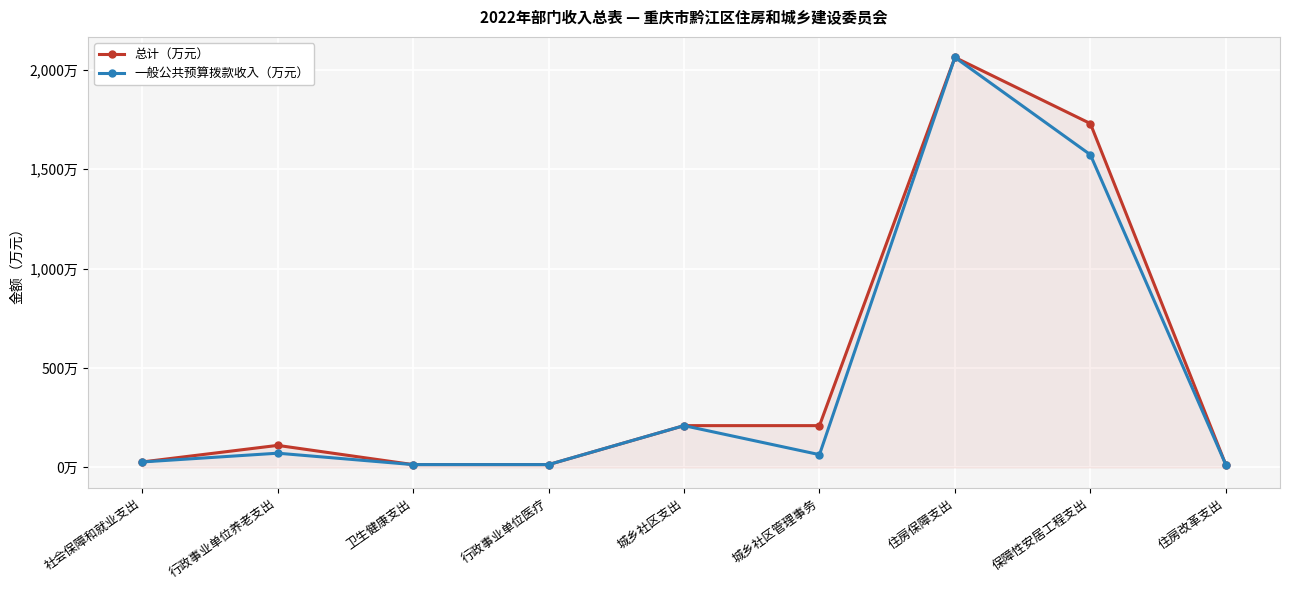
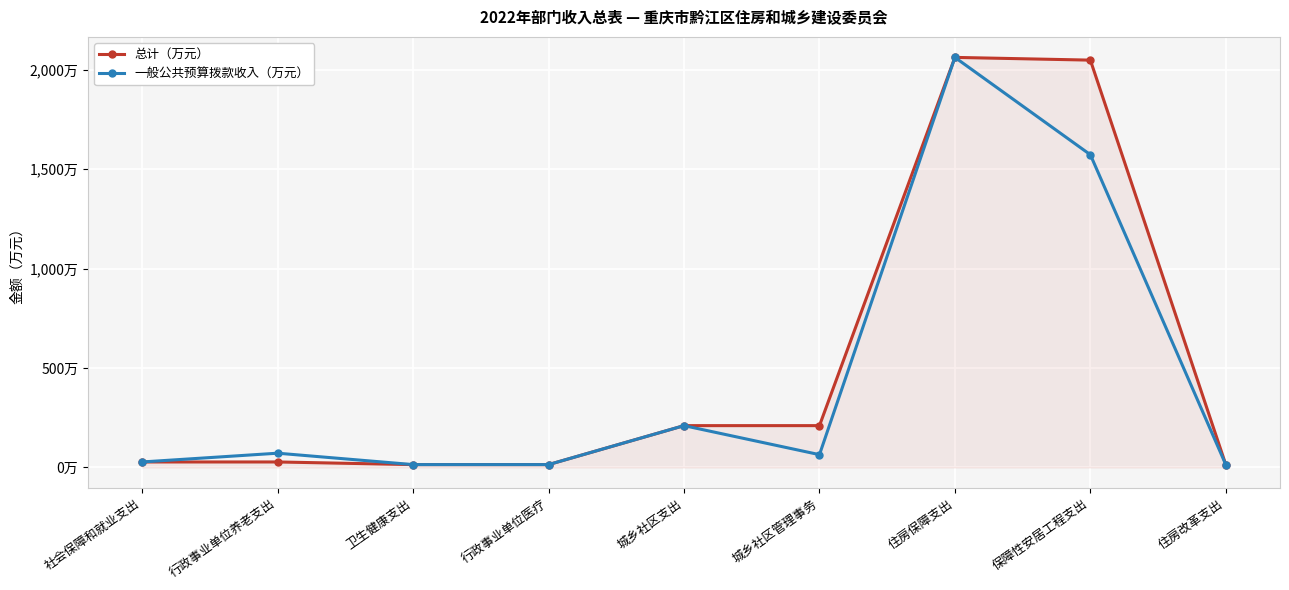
总计（万元）, 行政事业单位养老支出: 110万 -> 30万
总计（万元）, 保障性安居工程支出: 1,730万 -> 2,050万
